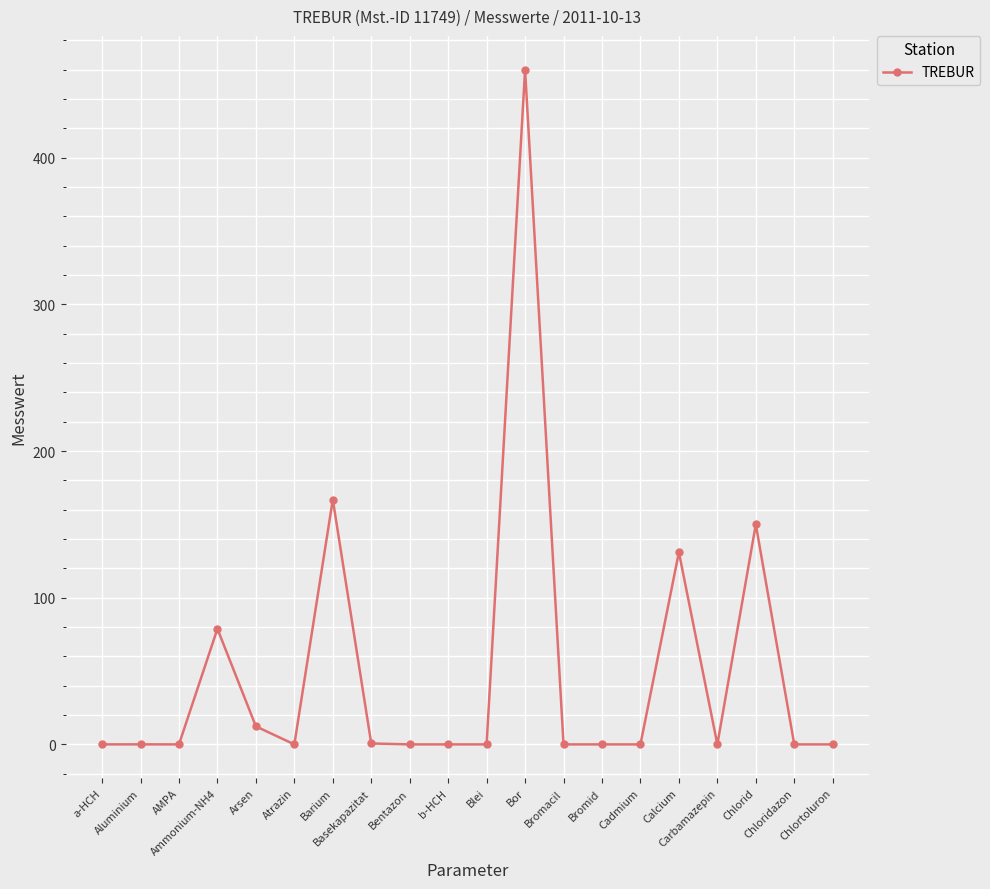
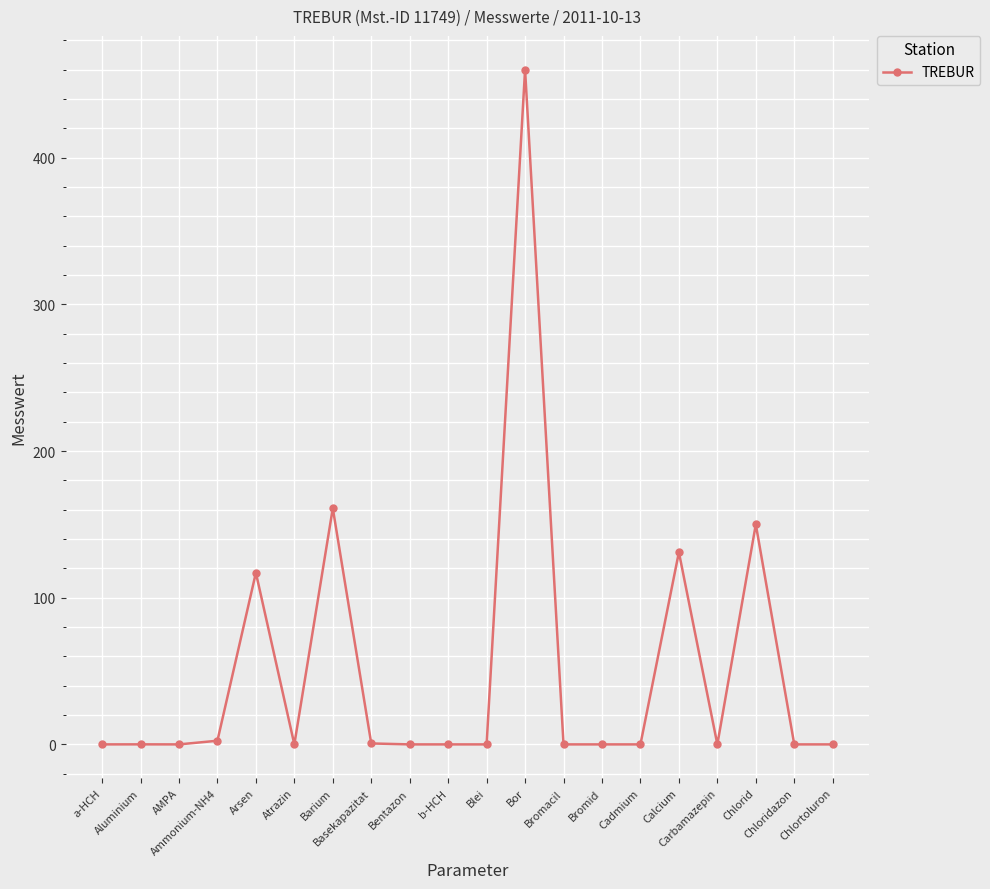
Ammonium-NH4: 79 -> 3
Arsen: 12 -> 117
Barium: 167 -> 161
